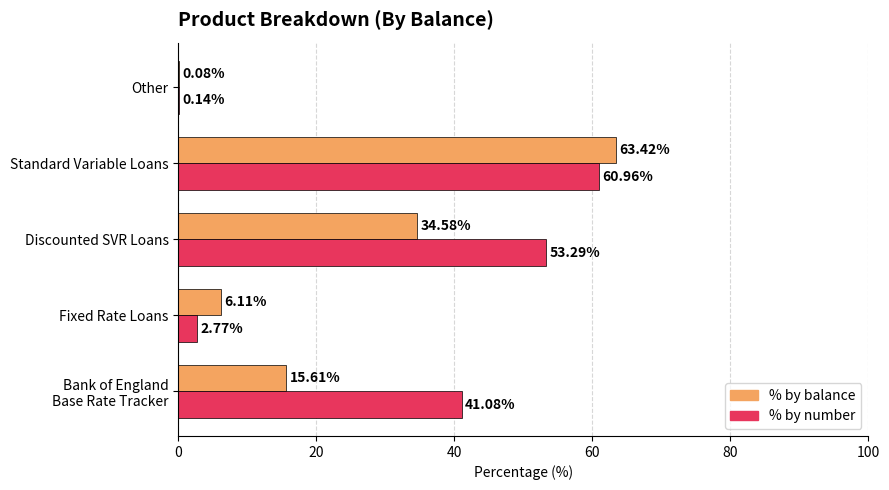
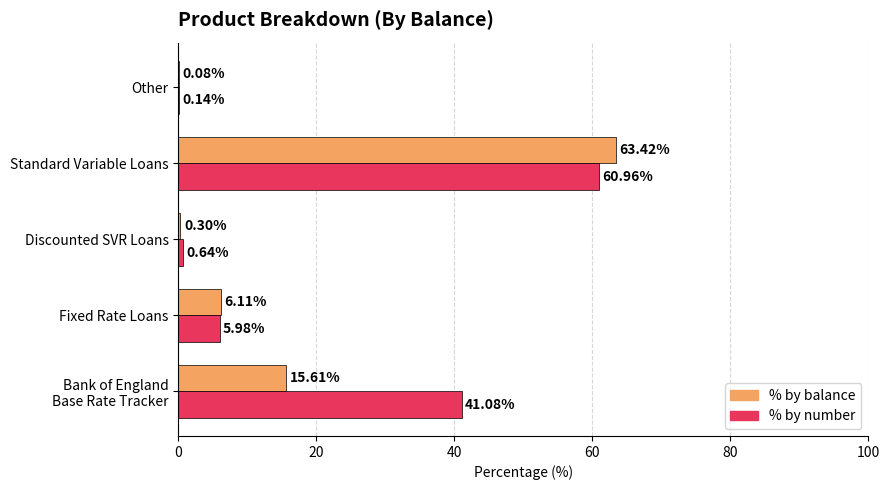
% by balance, Discounted SVR Loans: 34.58% -> 0.30%
% by number, Discounted SVR Loans: 53.29% -> 0.64%
% by number, Fixed Rate Loans: 2.77% -> 5.98%
